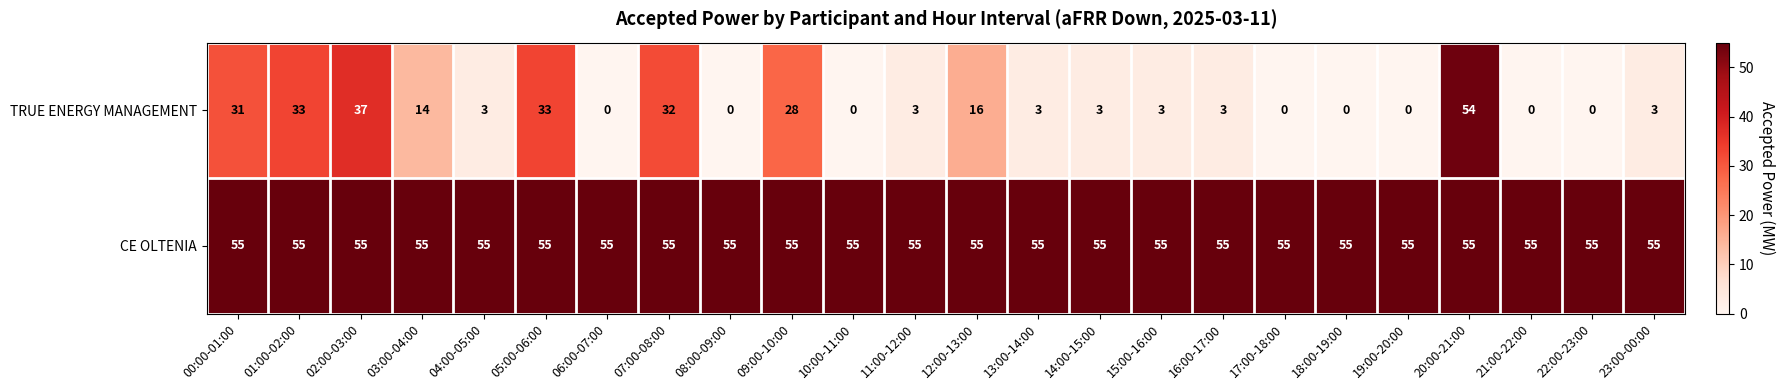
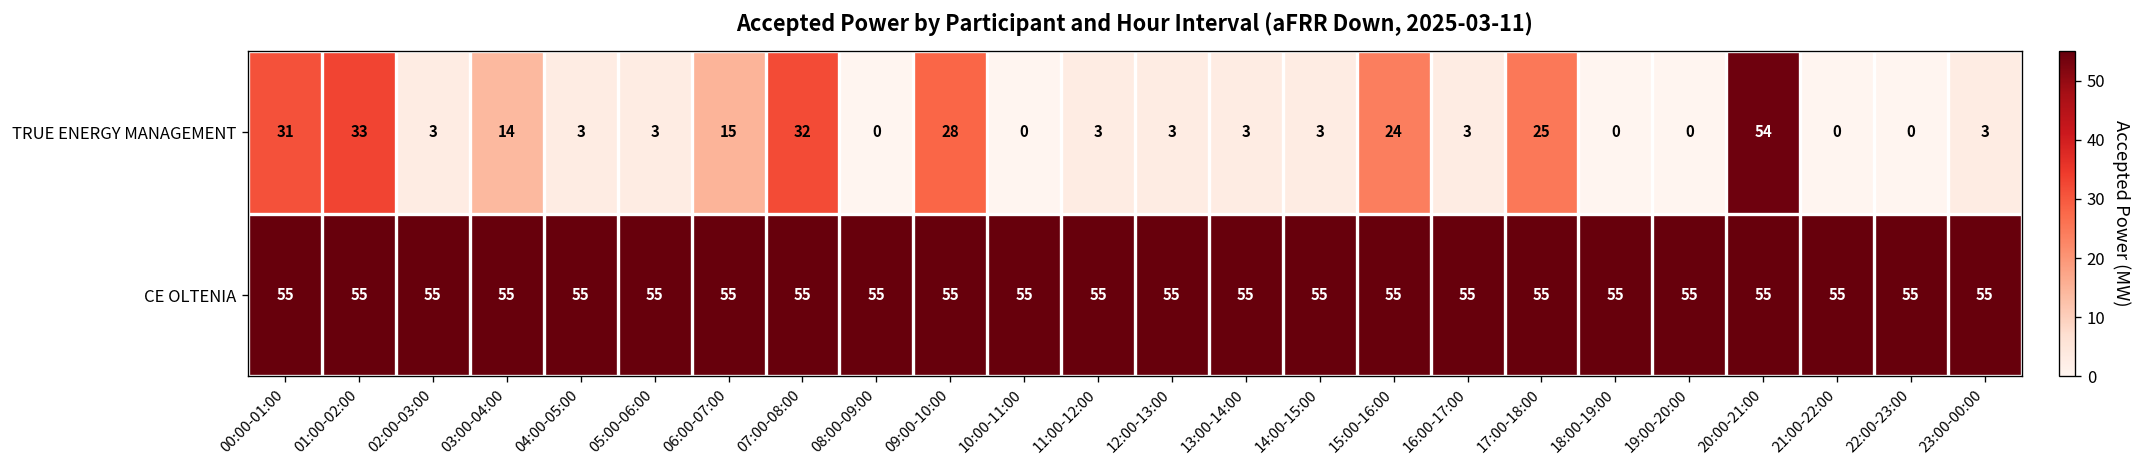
TRUE ENERGY MANAGEMENT, 02:00-03:00: 37 -> 3
TRUE ENERGY MANAGEMENT, 05:00-06:00: 33 -> 3
TRUE ENERGY MANAGEMENT, 06:00-07:00: 0 -> 15
TRUE ENERGY MANAGEMENT, 12:00-13:00: 16 -> 3
TRUE ENERGY MANAGEMENT, 15:00-16:00: 3 -> 24
TRUE ENERGY MANAGEMENT, 17:00-18:00: 0 -> 25
